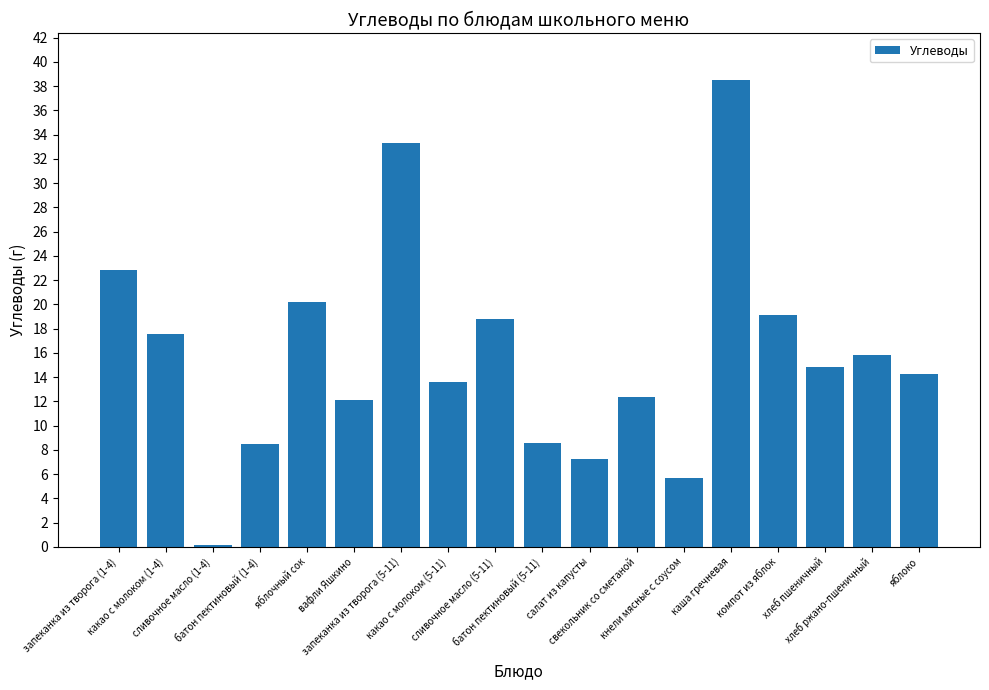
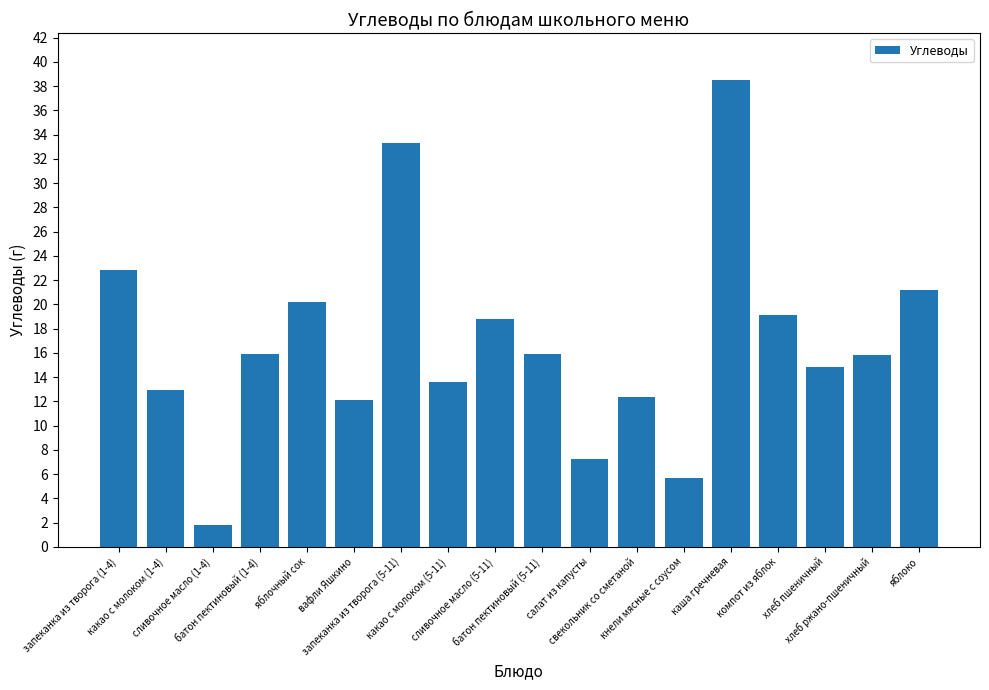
какао с молоком (1-4): 17.6 -> 12.9
сливочное масло (1-4): 0.1 -> 1.8
батон пектиновый (1-4): 8.5 -> 15.9
батон пектиновый (5-11): 8.6 -> 15.9
яблоко: 14.3 -> 21.2
